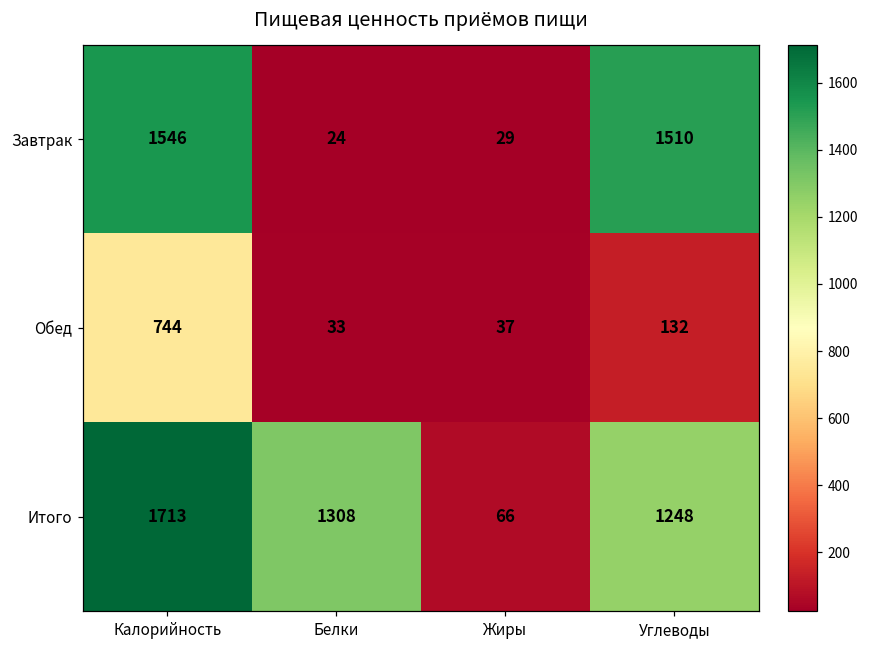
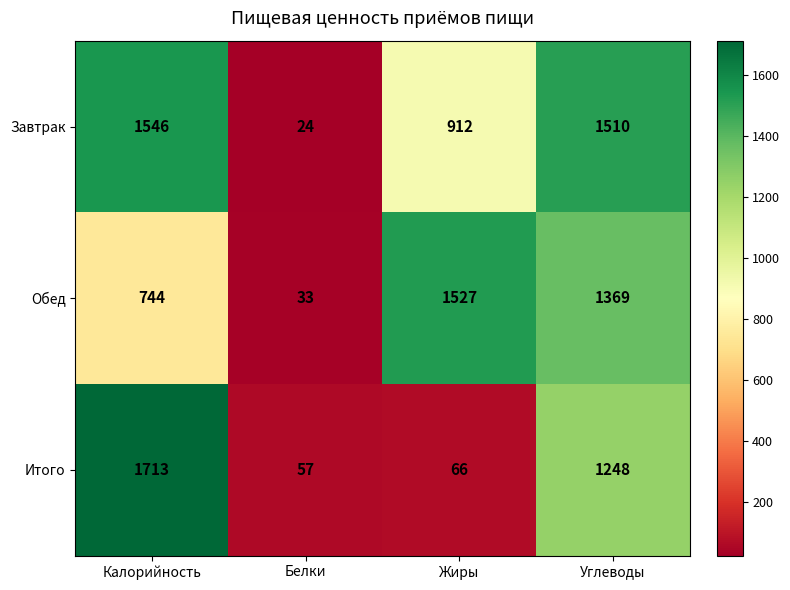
Завтрак, Жиры: 29 -> 912
Обед, Жиры: 37 -> 1527
Обед, Углеводы: 132 -> 1369
Итого, Белки: 1308 -> 57
